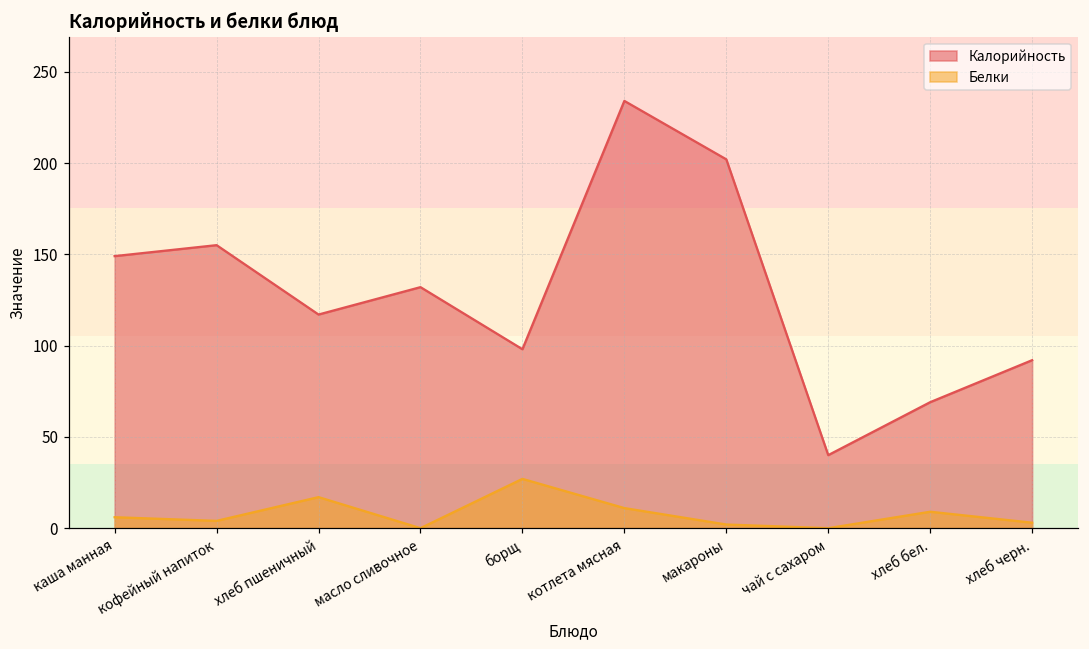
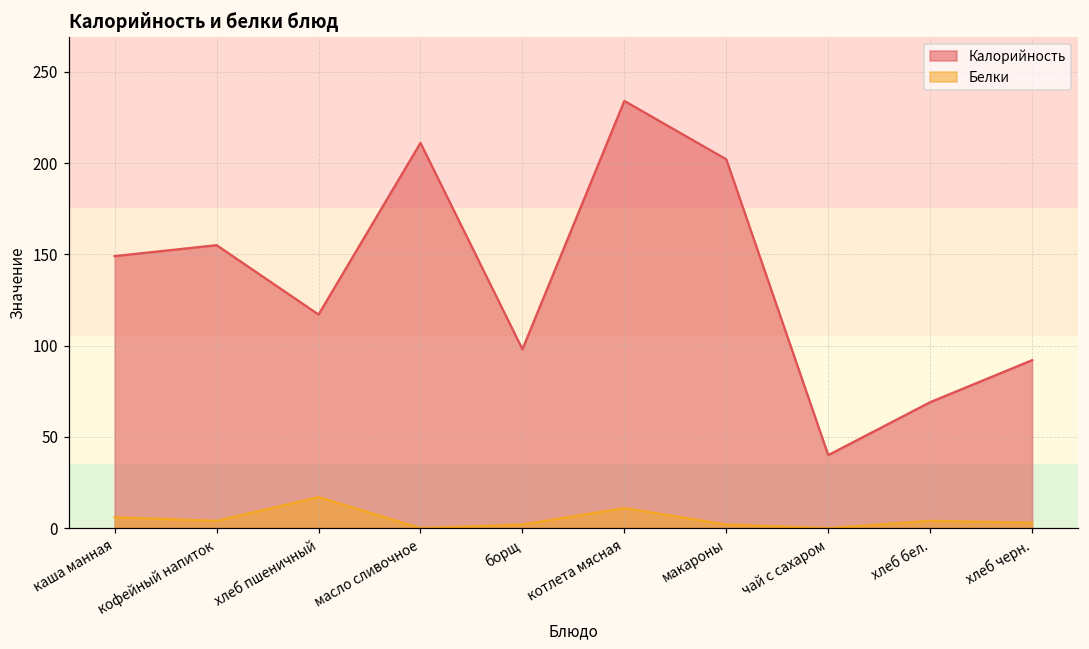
Калорийность, масло сливочное: 132 -> 211
Белки, борщ: 27 -> 2
Белки, хлеб бел.: 9 -> 4
